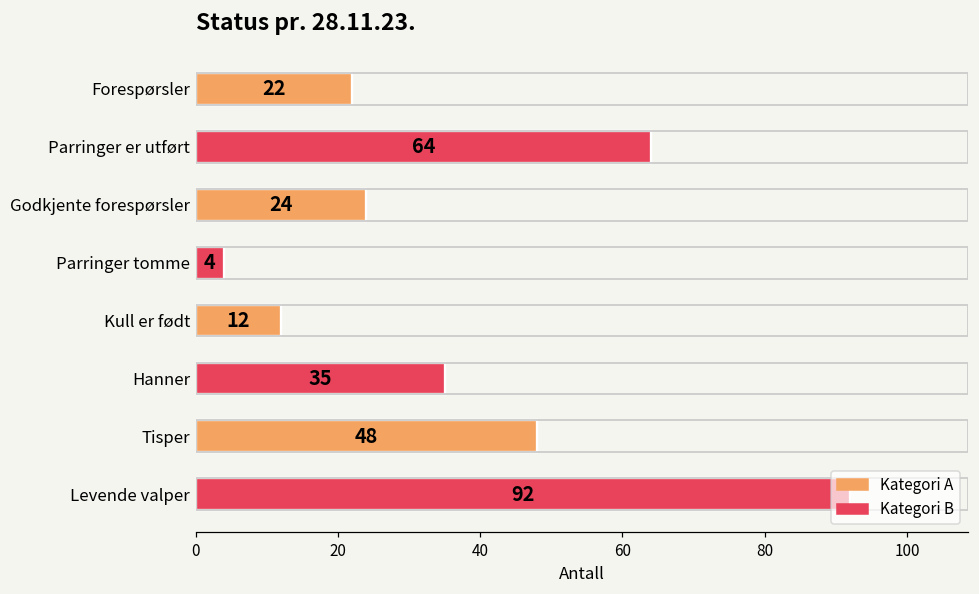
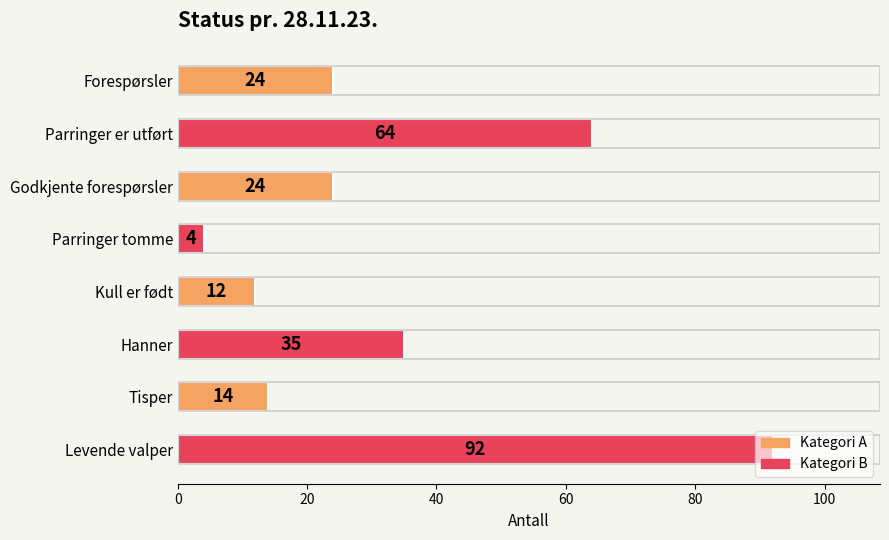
Forespørsler: 22 -> 24
Tisper: 48 -> 14
